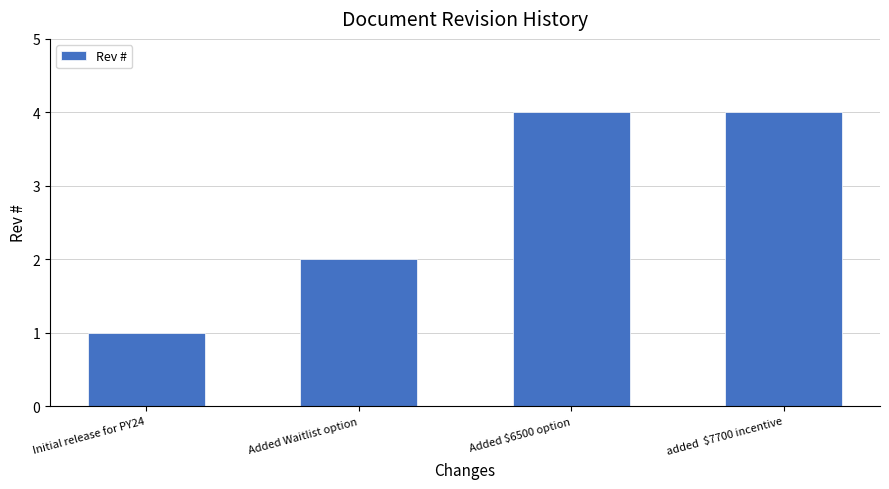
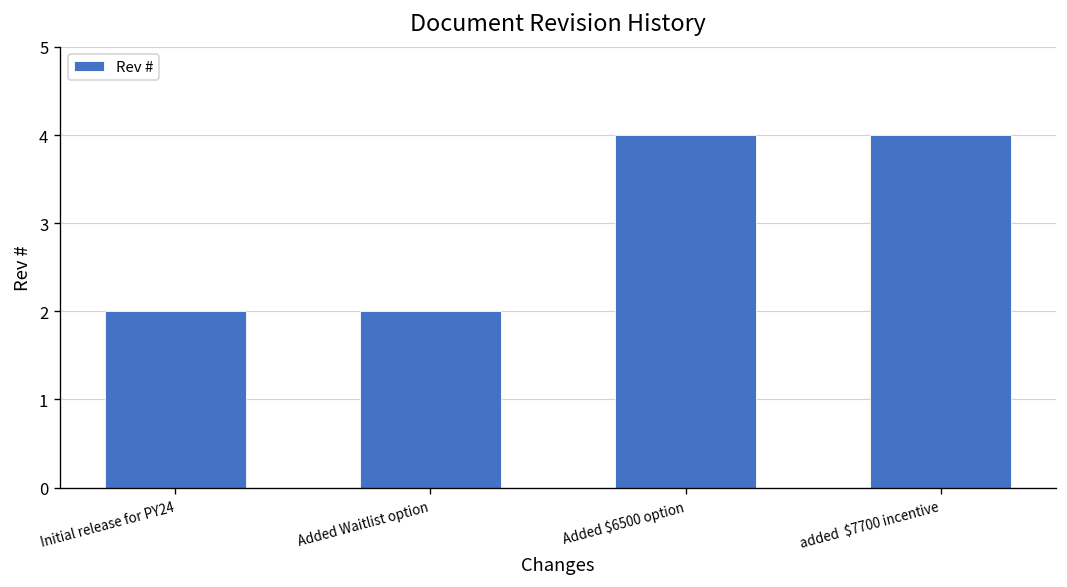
Initial release for PY24: 1 -> 2
